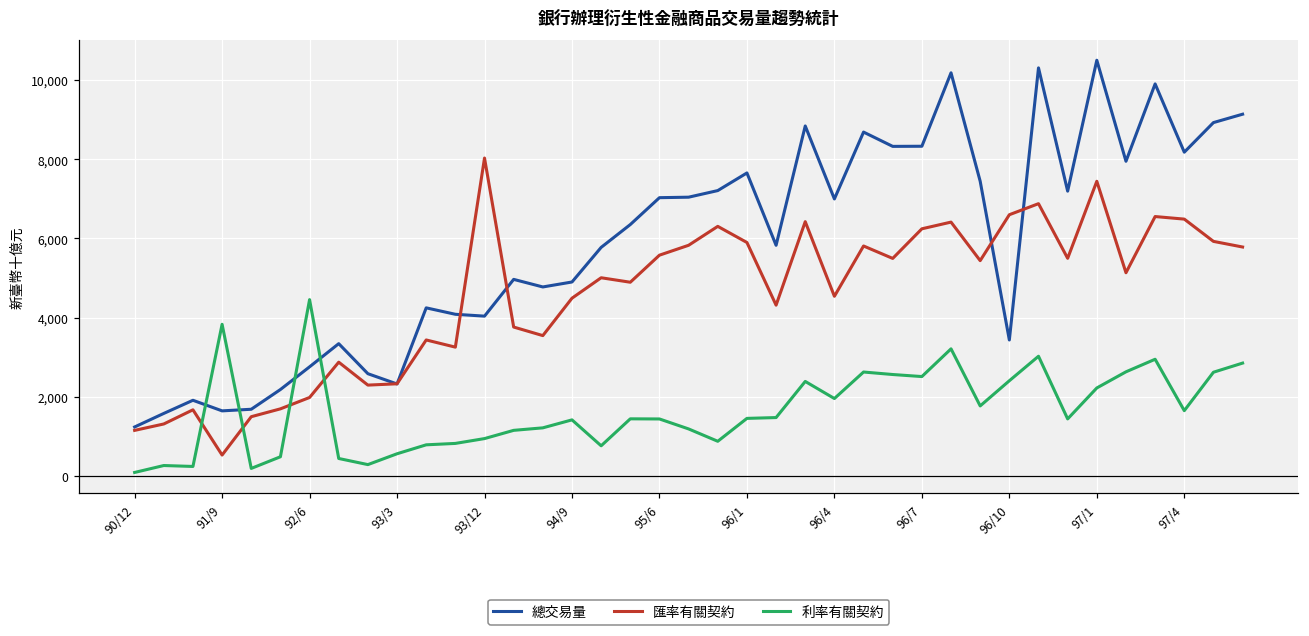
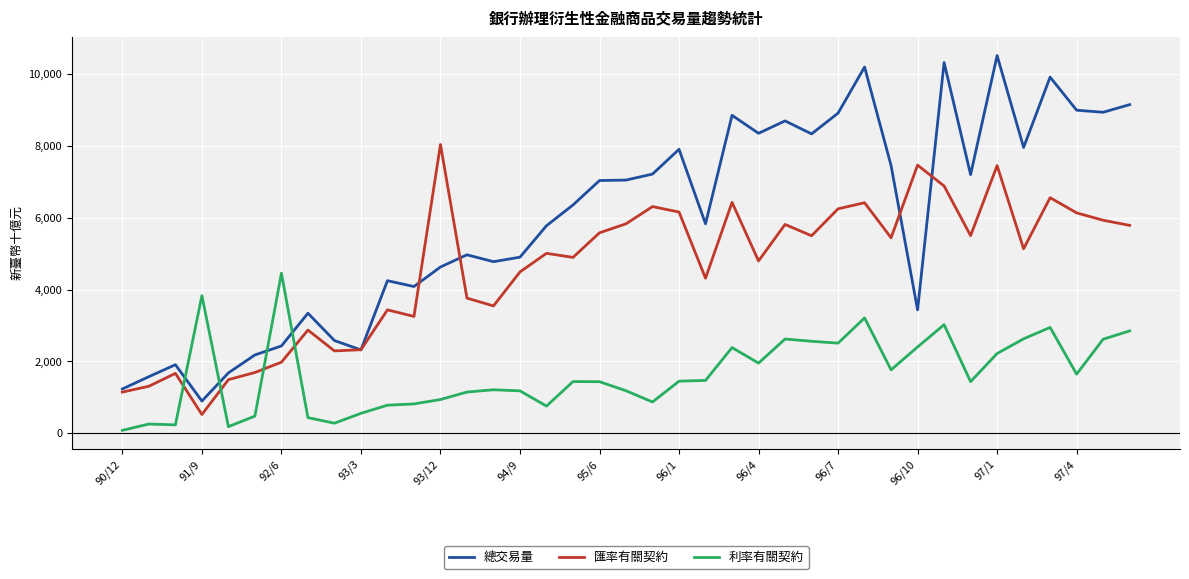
總交易量, 91/9: 1,600 -> 900
總交易量, 92/6: 2,800 -> 2,400
總交易量, 93/12: 4,000 -> 4,600
利率有關契約, 94/9: 1,400 -> 1,200
總交易量, 96/1: 7,700 -> 7,900
匯率有關契約, 96/1: 5,900 -> 6,200
總交易量, 96/4: 7,000 -> 8,300
匯率有關契約, 96/4: 4,500 -> 4,800
總交易量, 96/7: 8,300 -> 8,900
匯率有關契約, 96/10: 6,600 -> 7,500
總交易量, 97/4: 8,200 -> 9,000
匯率有關契約, 97/4: 6,500 -> 6,100
